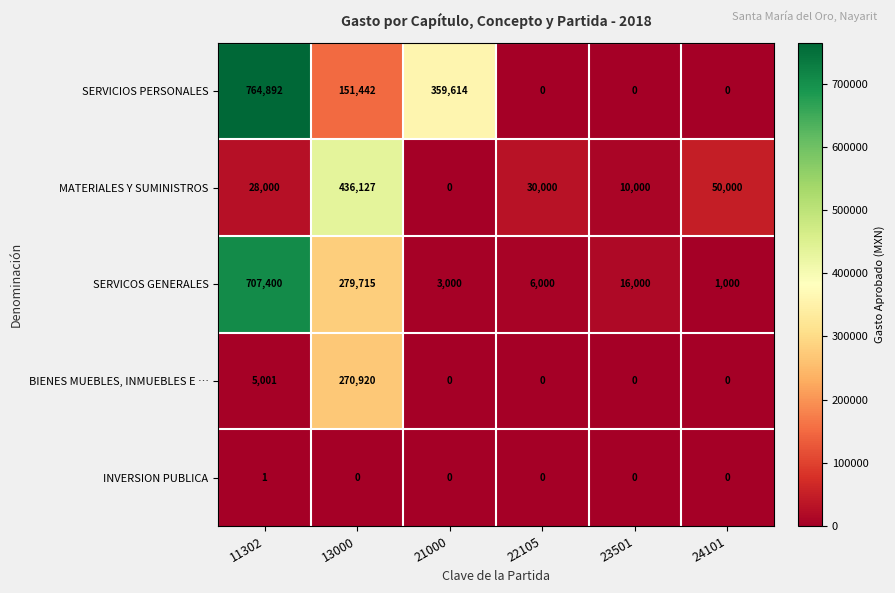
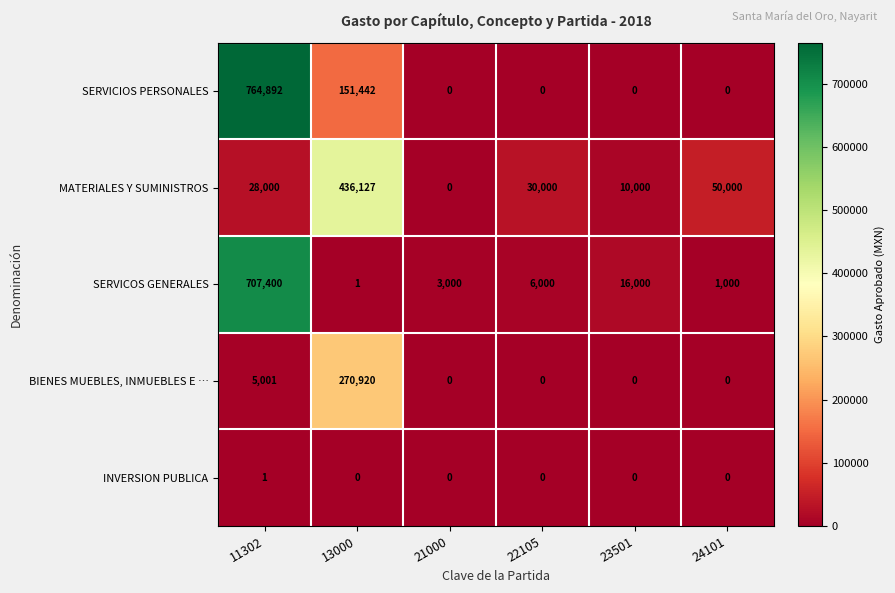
SERVICIOS PERSONALES, 21000: 359,614 -> 0
SERVICOS GENERALES, 13000: 279,715 -> 1
